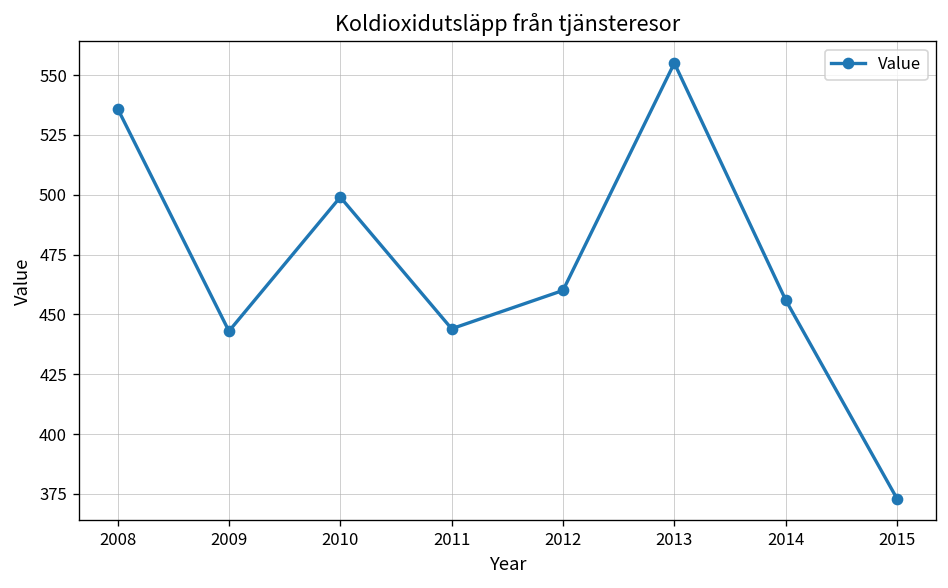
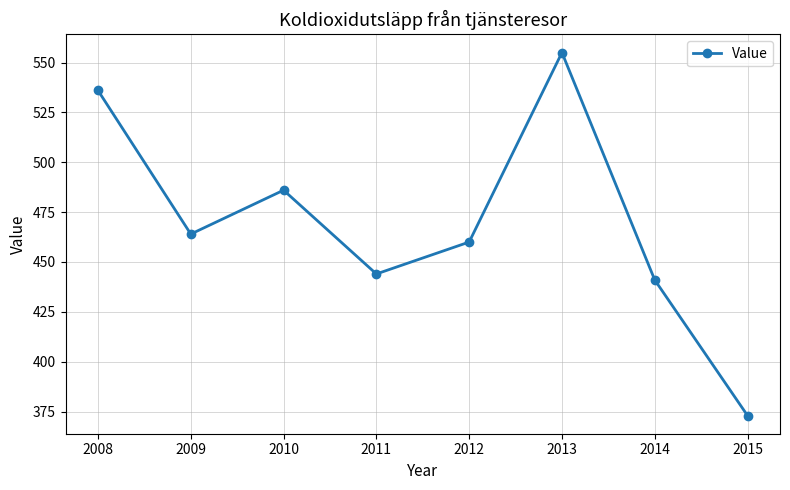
2009: 443 -> 464
2010: 499 -> 486
2014: 456 -> 441
